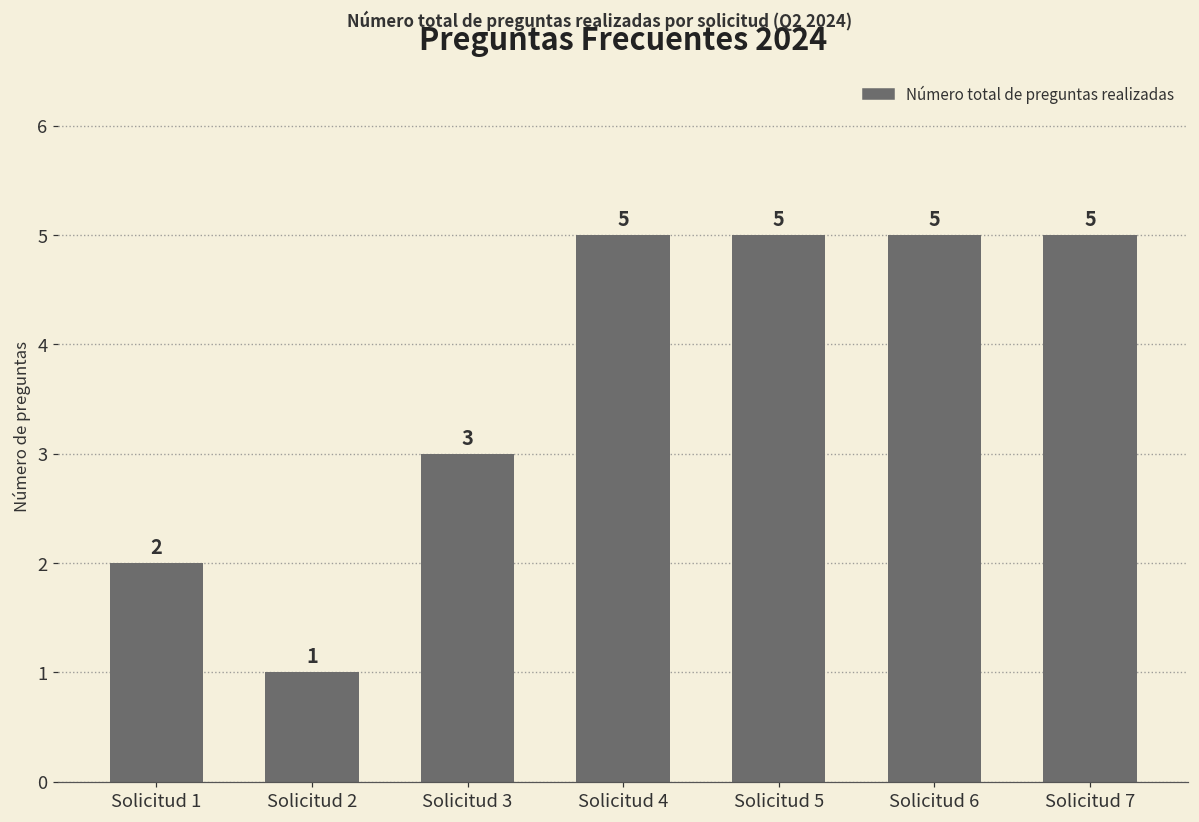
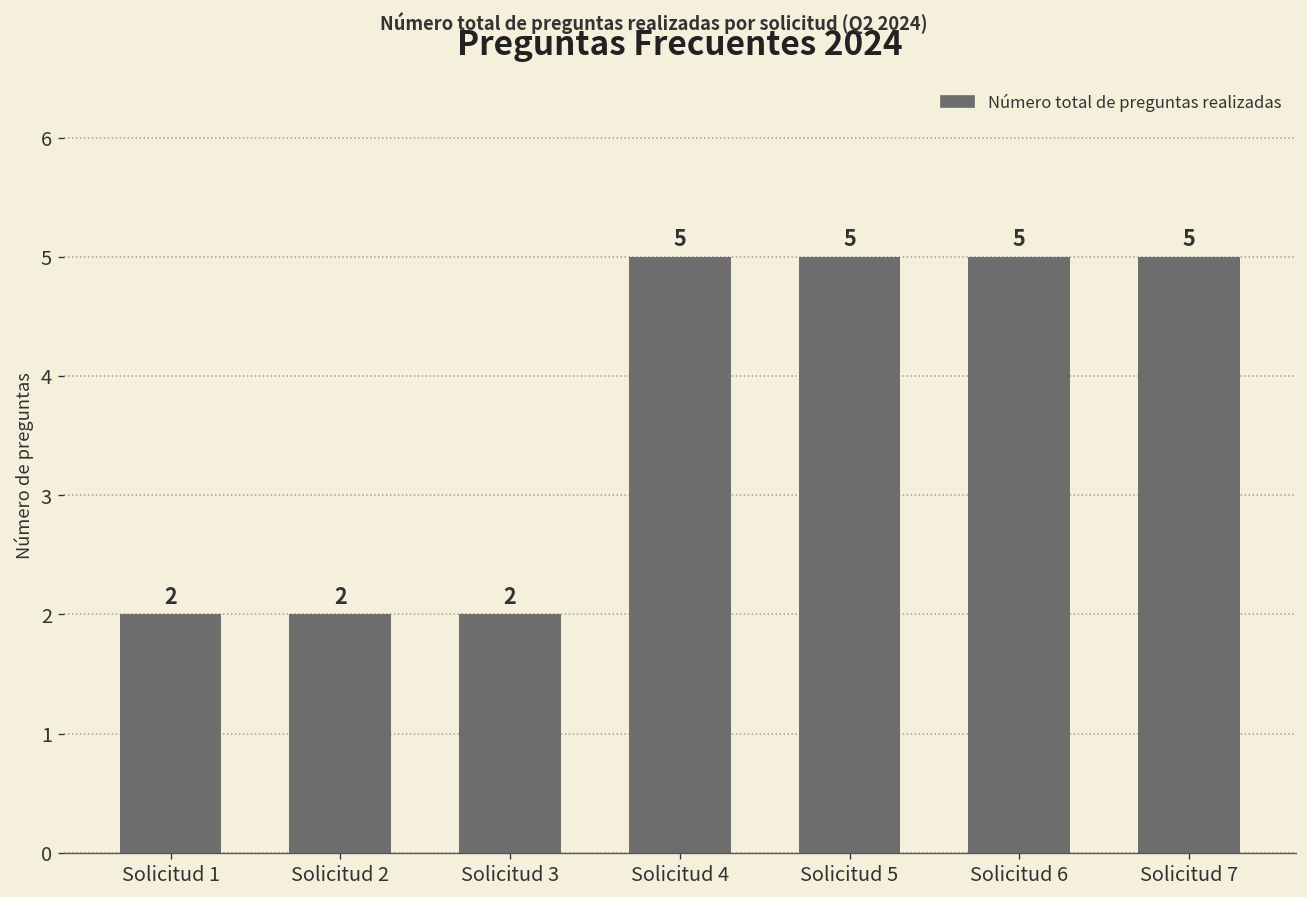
Solicitud 2: 1 -> 2
Solicitud 3: 3 -> 2
